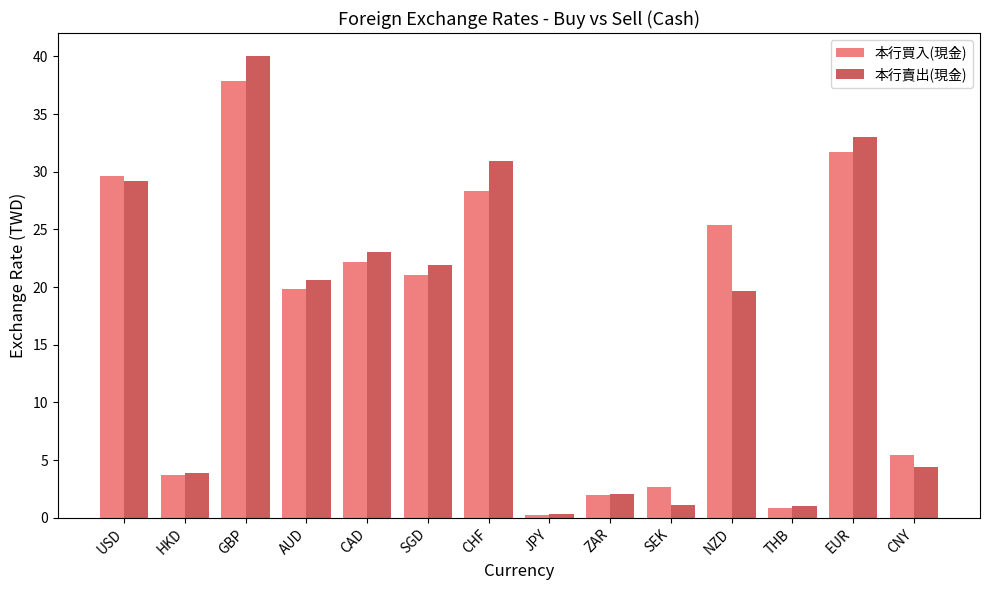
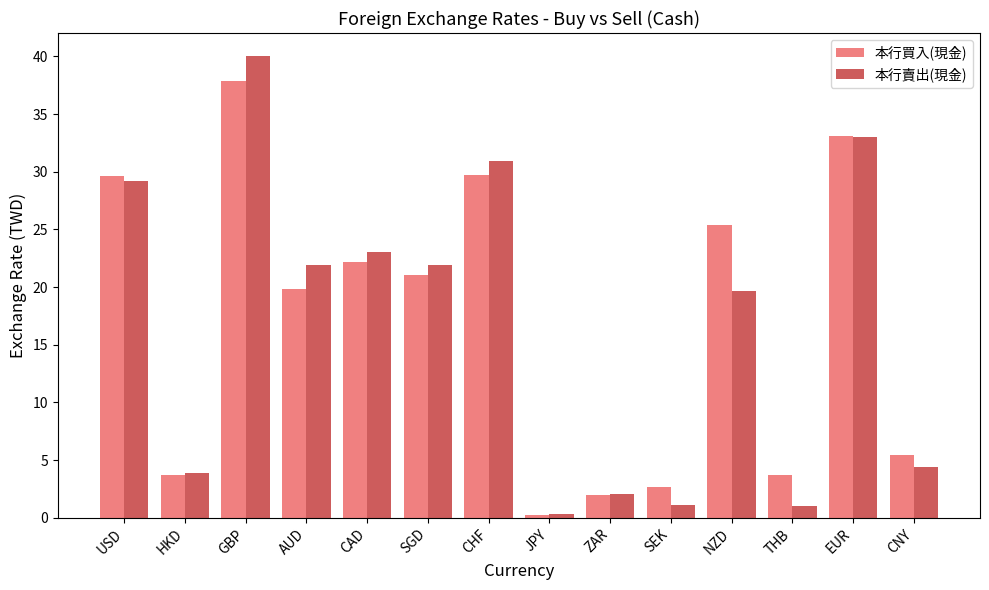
本行賣出(現金), AUD: 20.6 -> 21.9
本行買入(現金), CHF: 28.4 -> 29.7
本行買入(現金), THB: 0.8 -> 3.7
本行買入(現金), EUR: 31.7 -> 33.1
